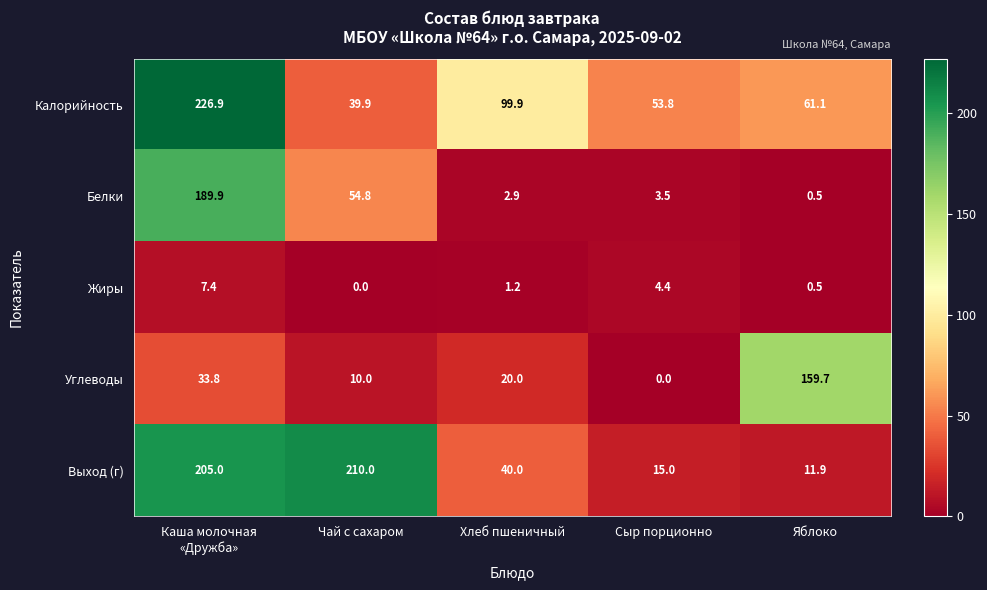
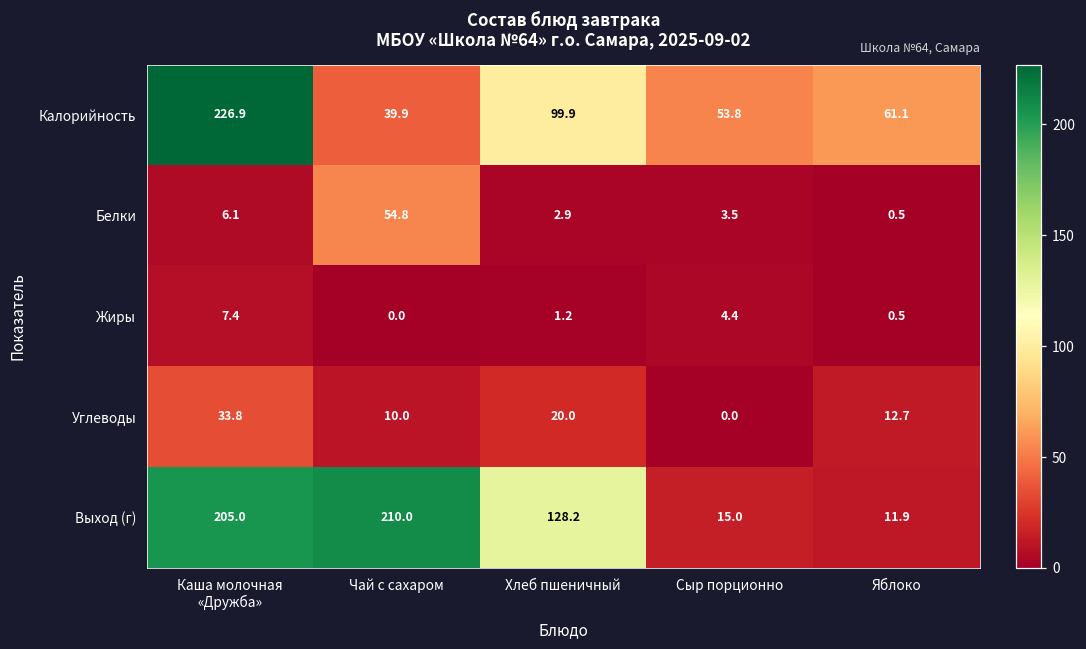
Белки, Каша молочная «Дружба»: 189.9 -> 6.1
Углеводы, Яблоко: 159.7 -> 12.7
Выход (г), Хлеб пшеничный: 40.0 -> 128.2
